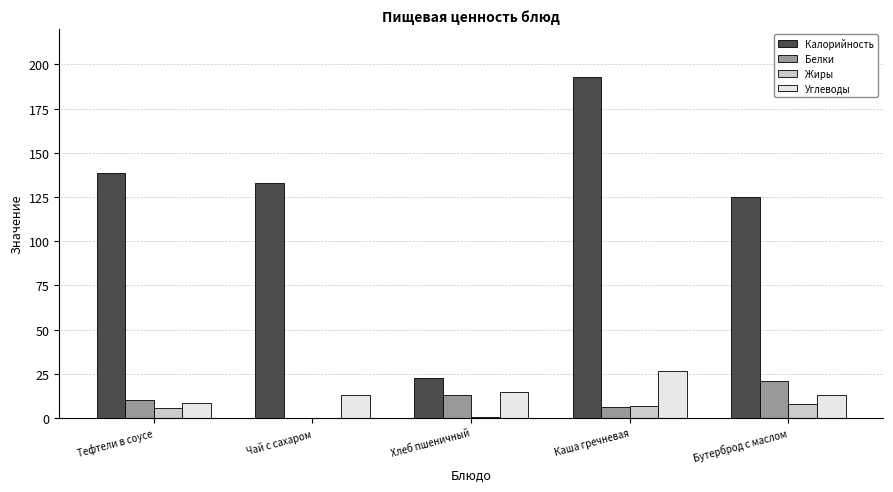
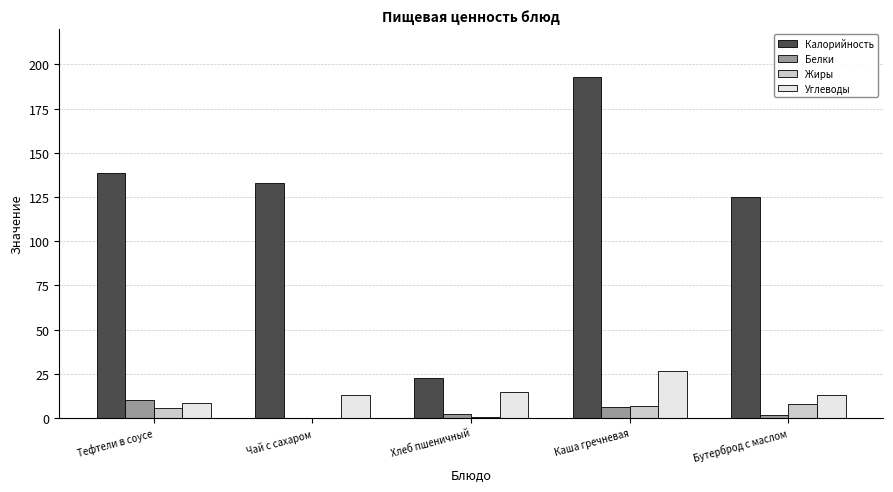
Белки, Хлеб пшеничный: 13 -> 2
Белки, Бутерброд с маслом: 21 -> 2
